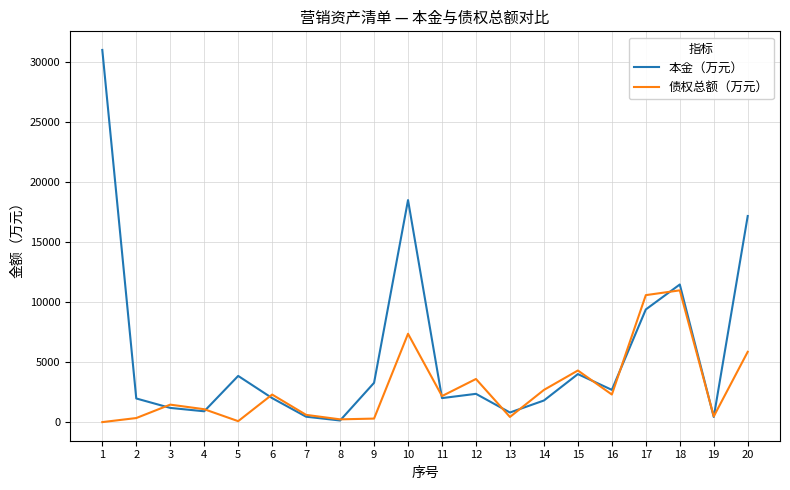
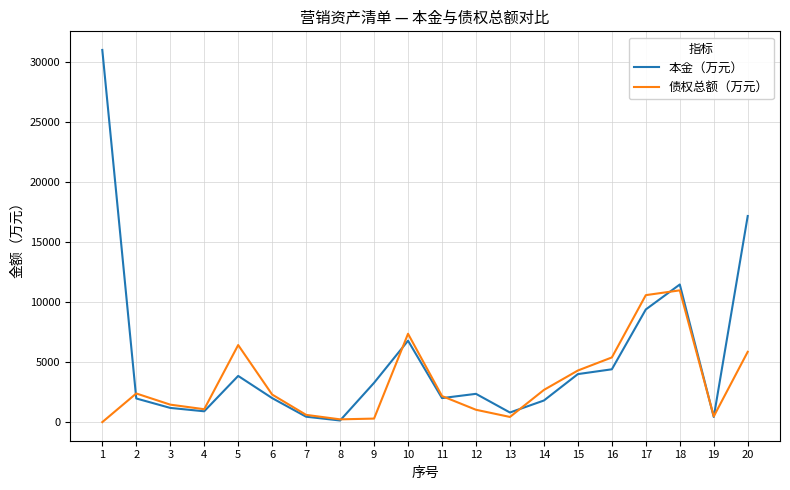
债权总额（万元）, 2: 300 -> 2400
债权总额（万元）, 5: 100 -> 6400
本金（万元）, 10: 18500 -> 6800
债权总额（万元）, 12: 3600 -> 1000
本金（万元）, 16: 2700 -> 4400
债权总额（万元）, 16: 2300 -> 5400
